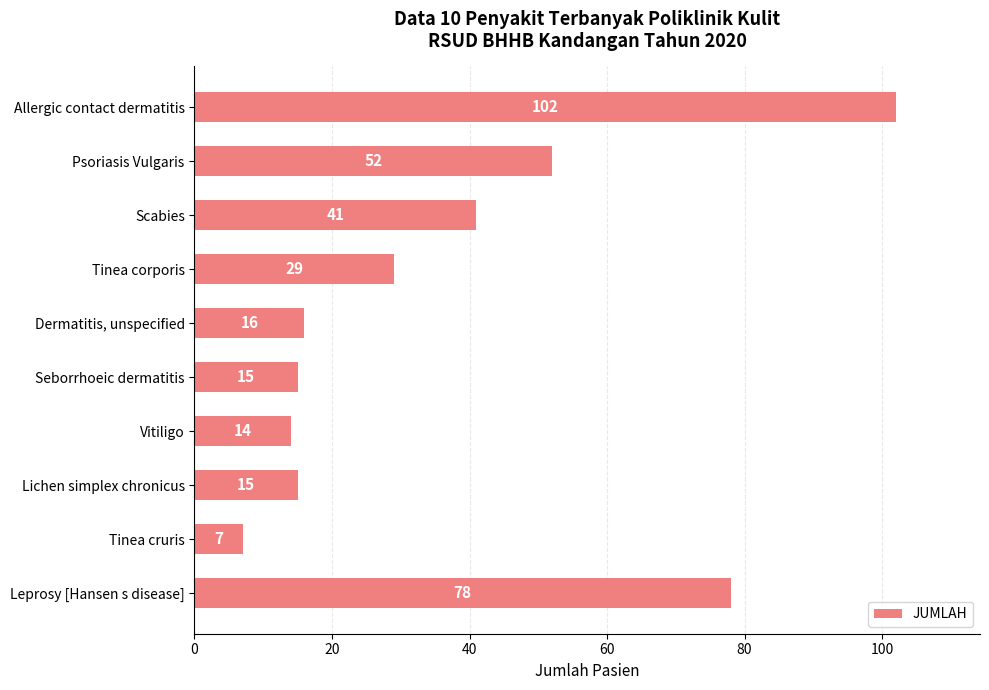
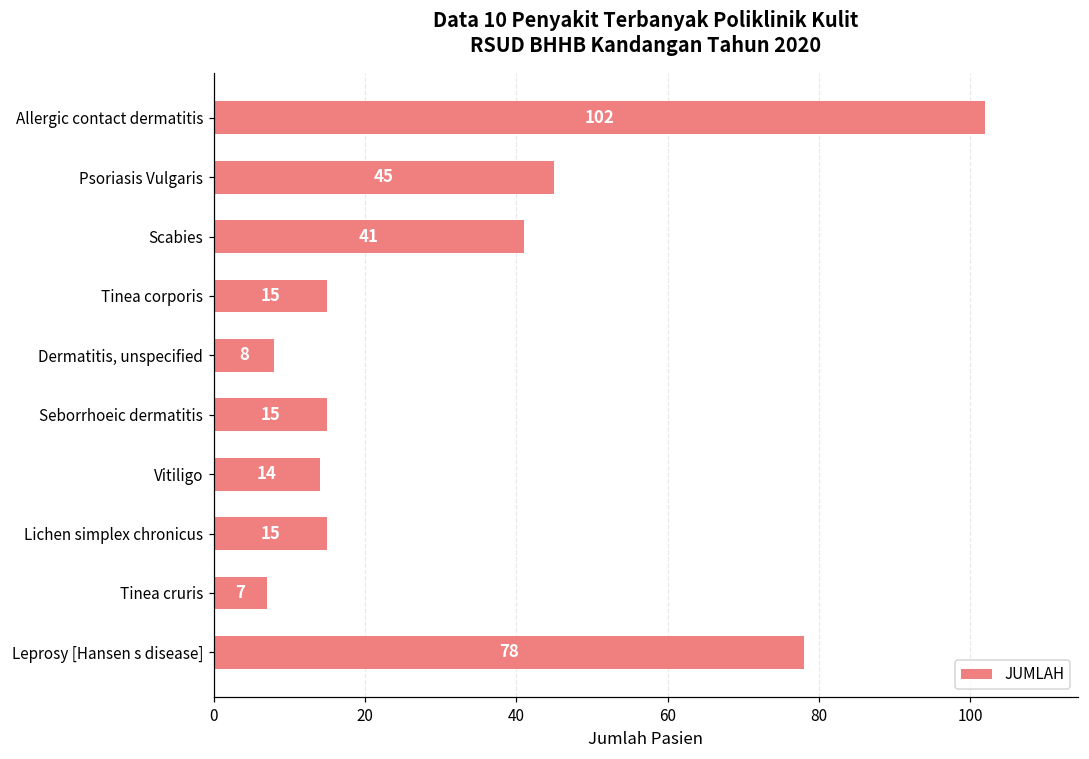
Psoriasis Vulgaris: 52 -> 45
Tinea corporis: 29 -> 15
Dermatitis, unspecified: 16 -> 8
